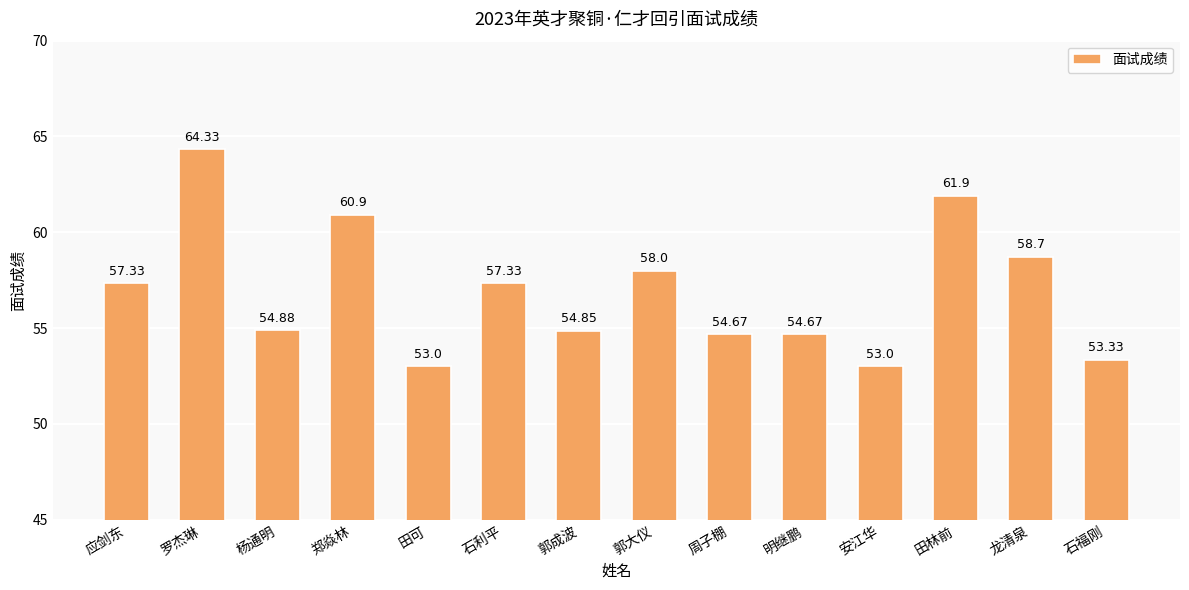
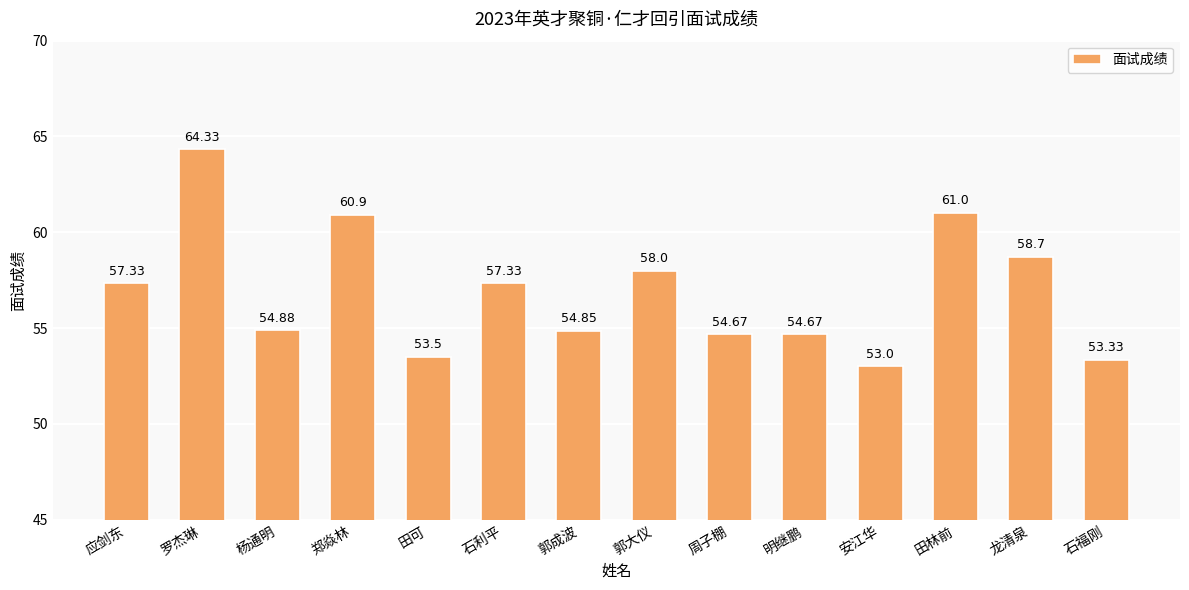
田可: 53.0 -> 53.5
田林前: 61.9 -> 61.0
